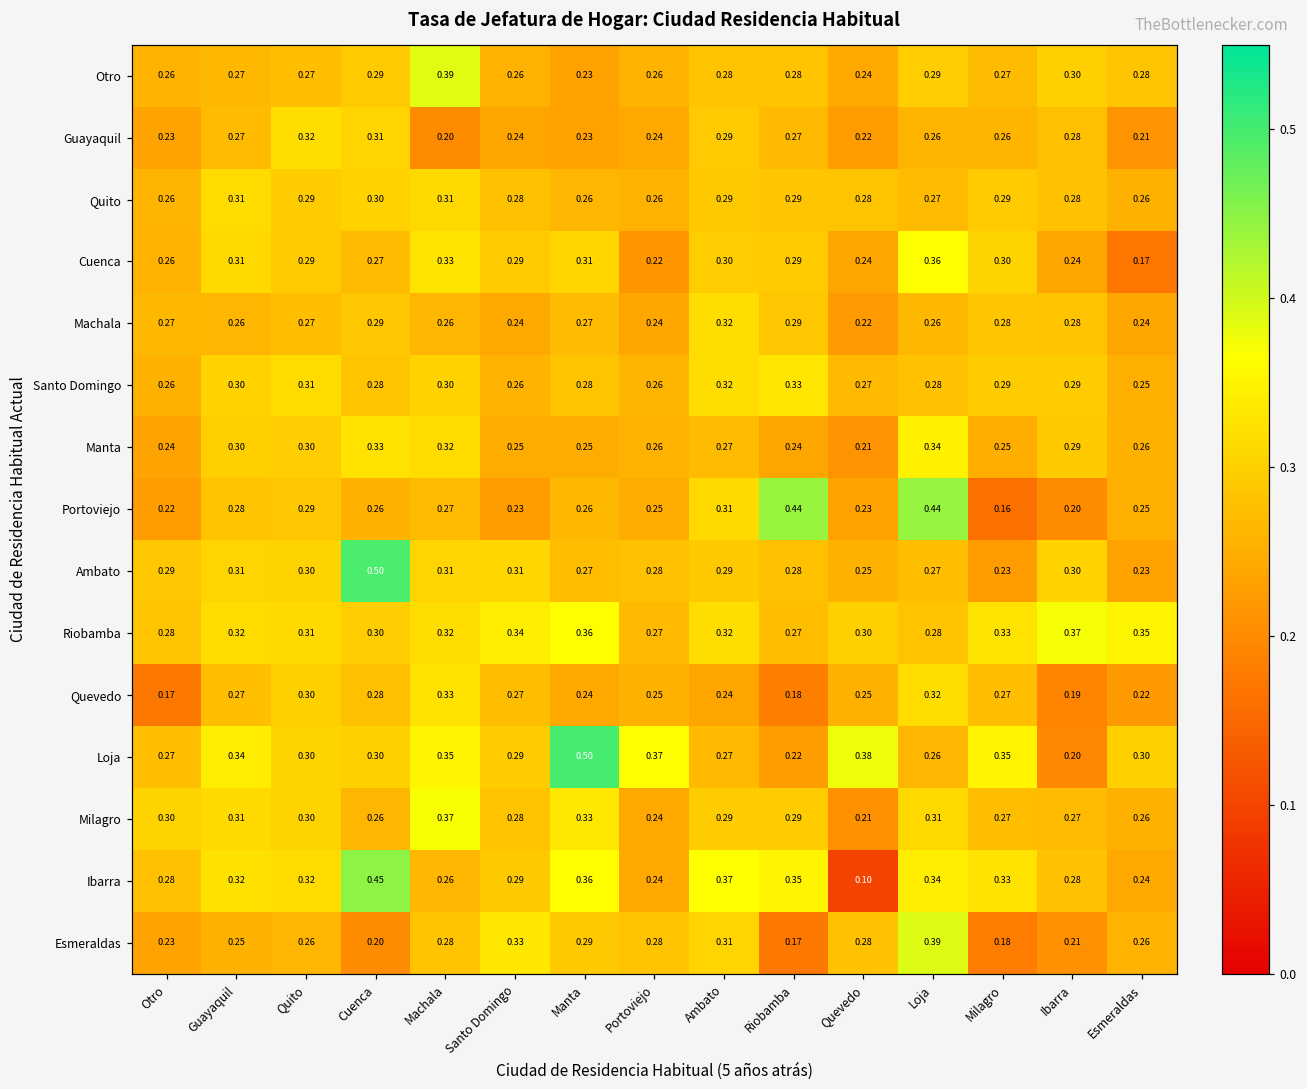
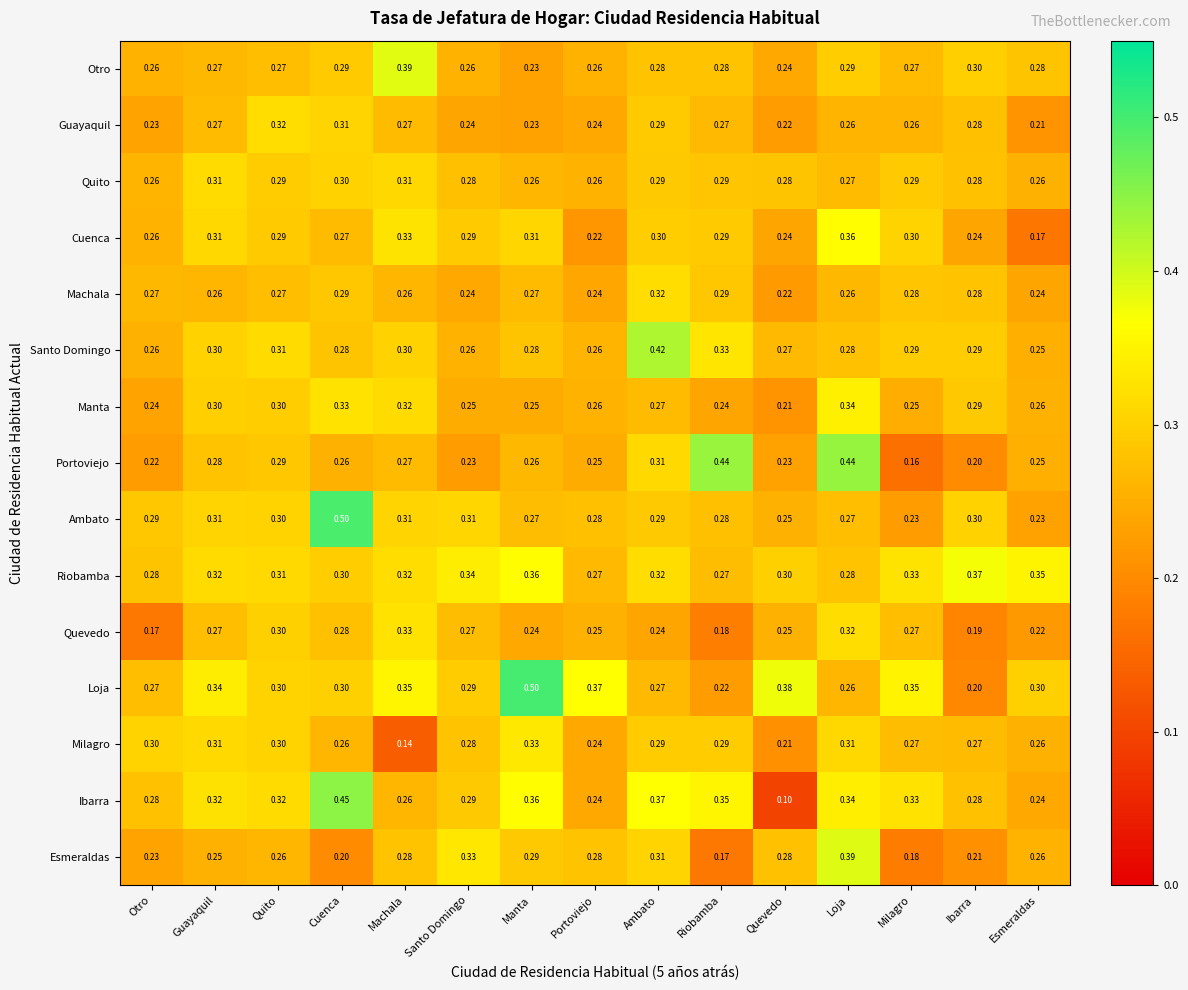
Guayaquil, Machala: 0.20 -> 0.27
Santo Domingo, Ambato: 0.32 -> 0.42
Milagro, Machala: 0.37 -> 0.14
